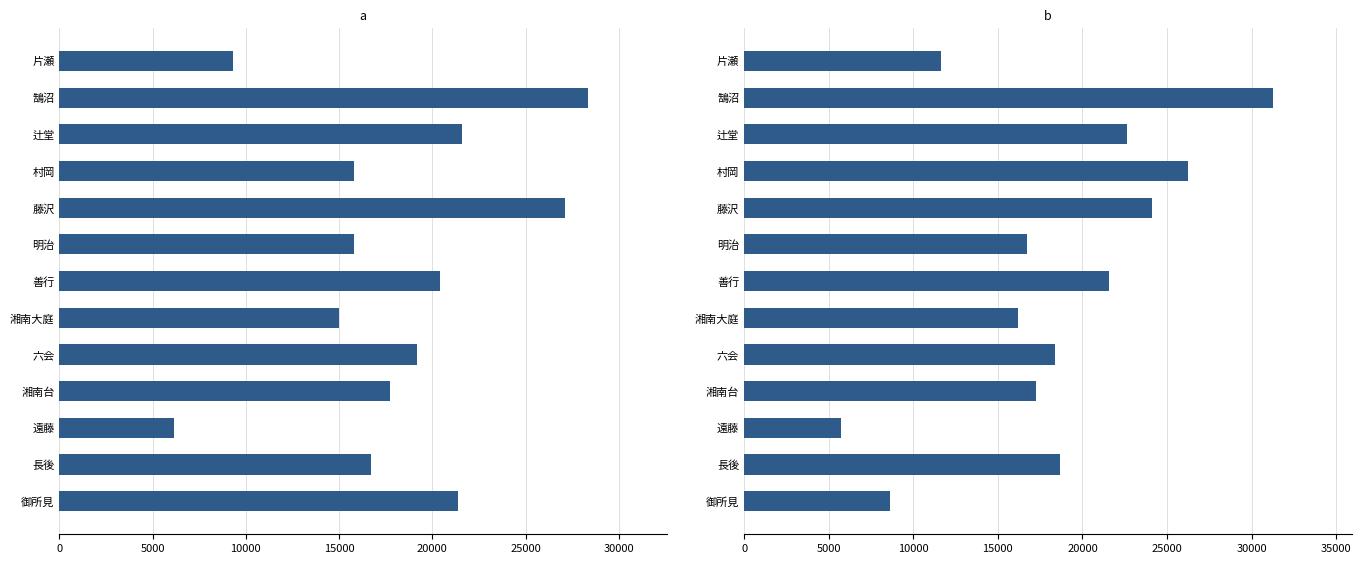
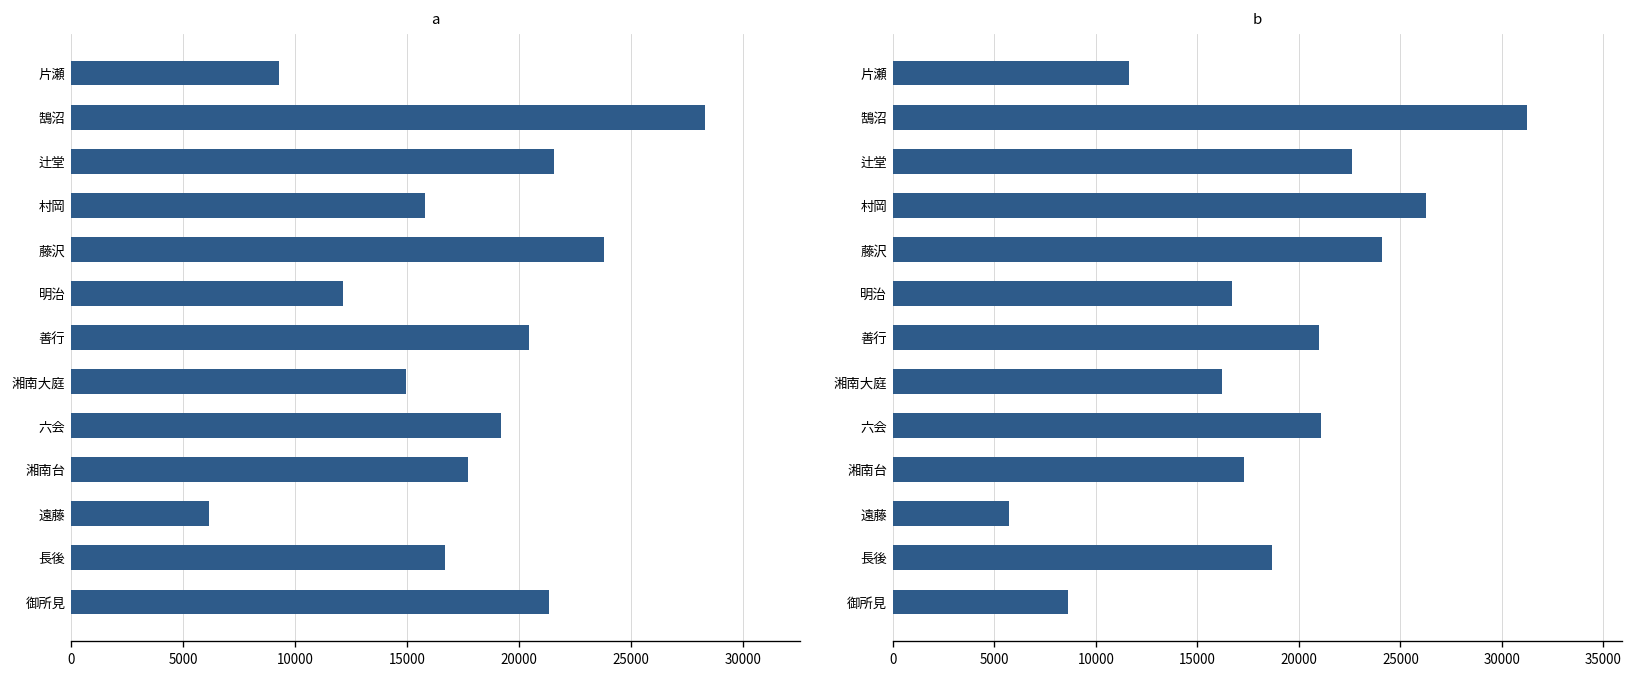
a, 藤沢: 27100 -> 23800
a, 明治: 15800 -> 12100
b, 善行: 21500 -> 21000
b, 六会: 18400 -> 21100
